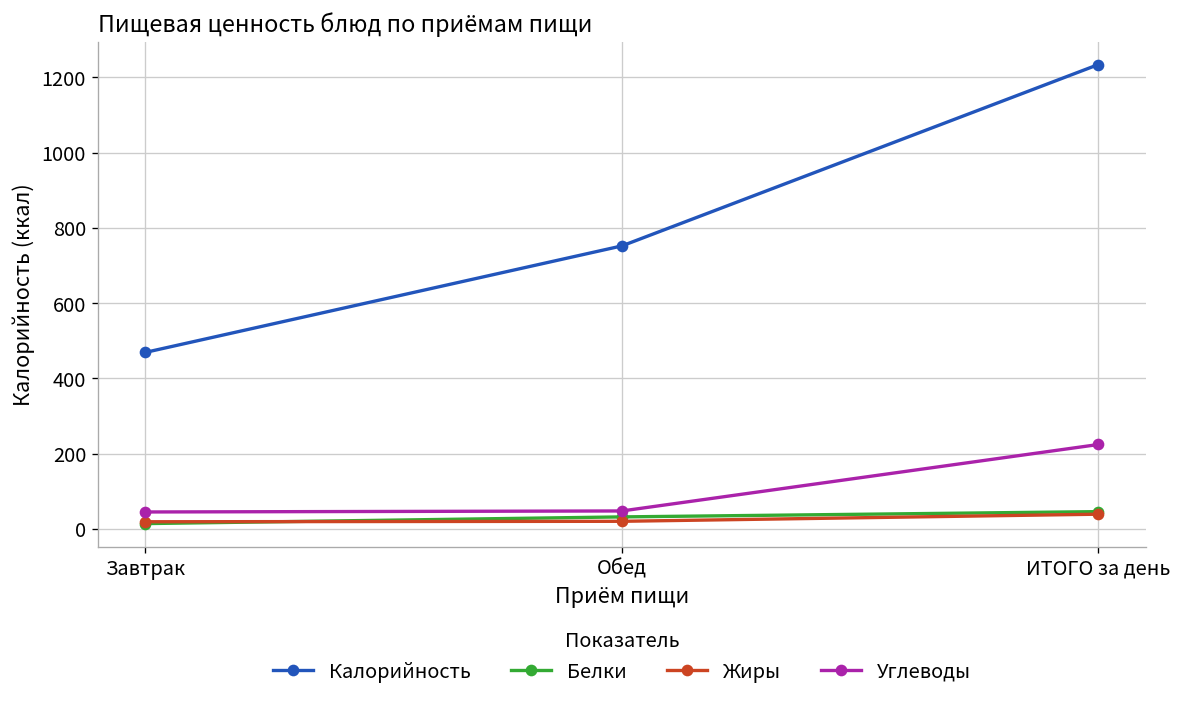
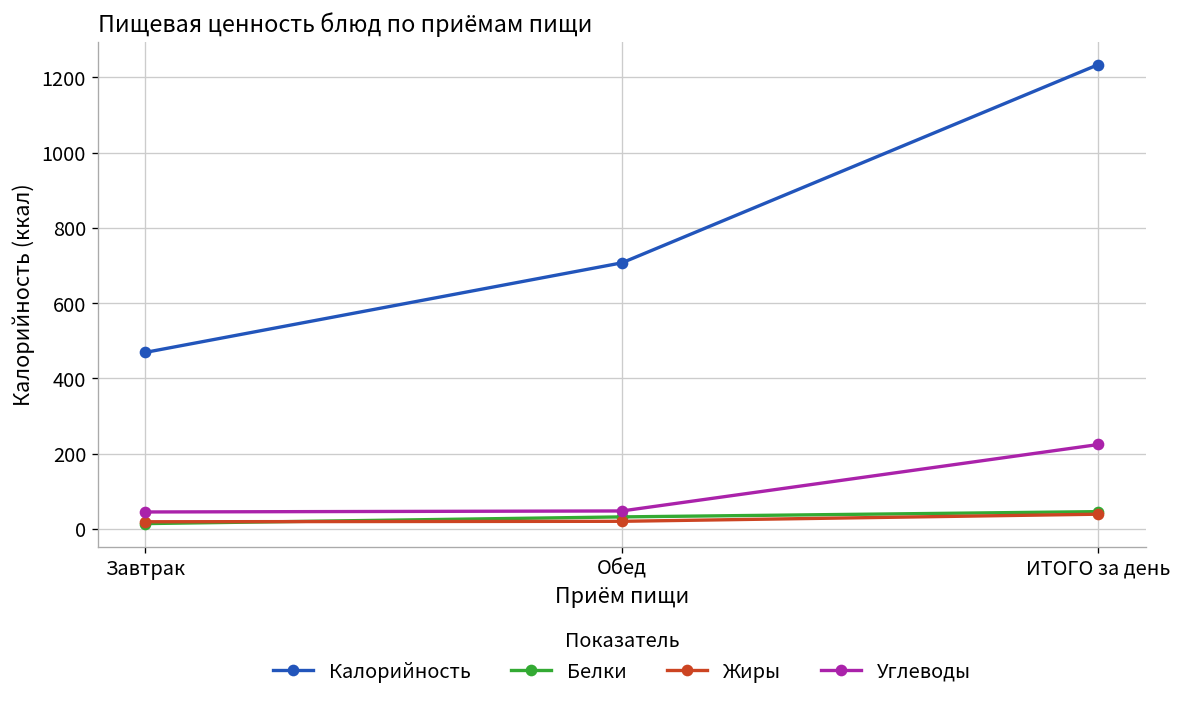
Калорийность, Обед: 750 -> 710
